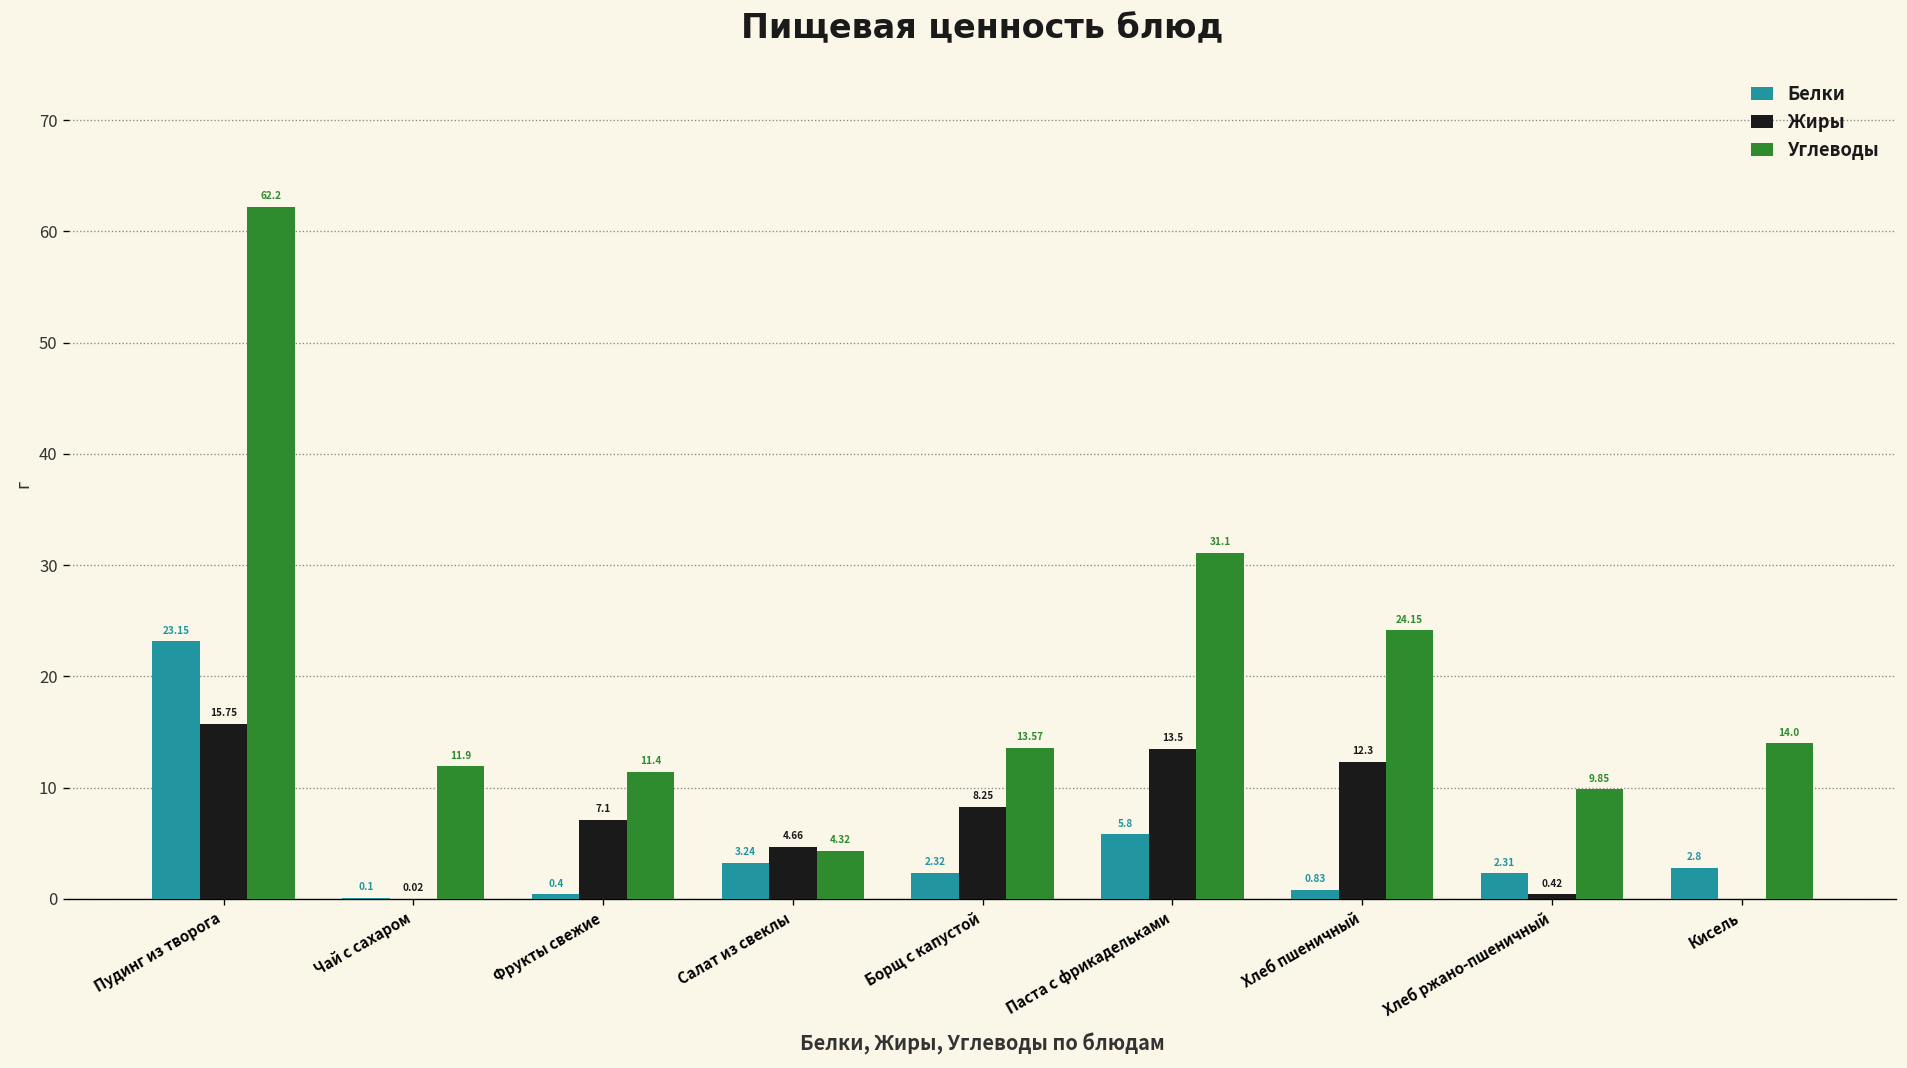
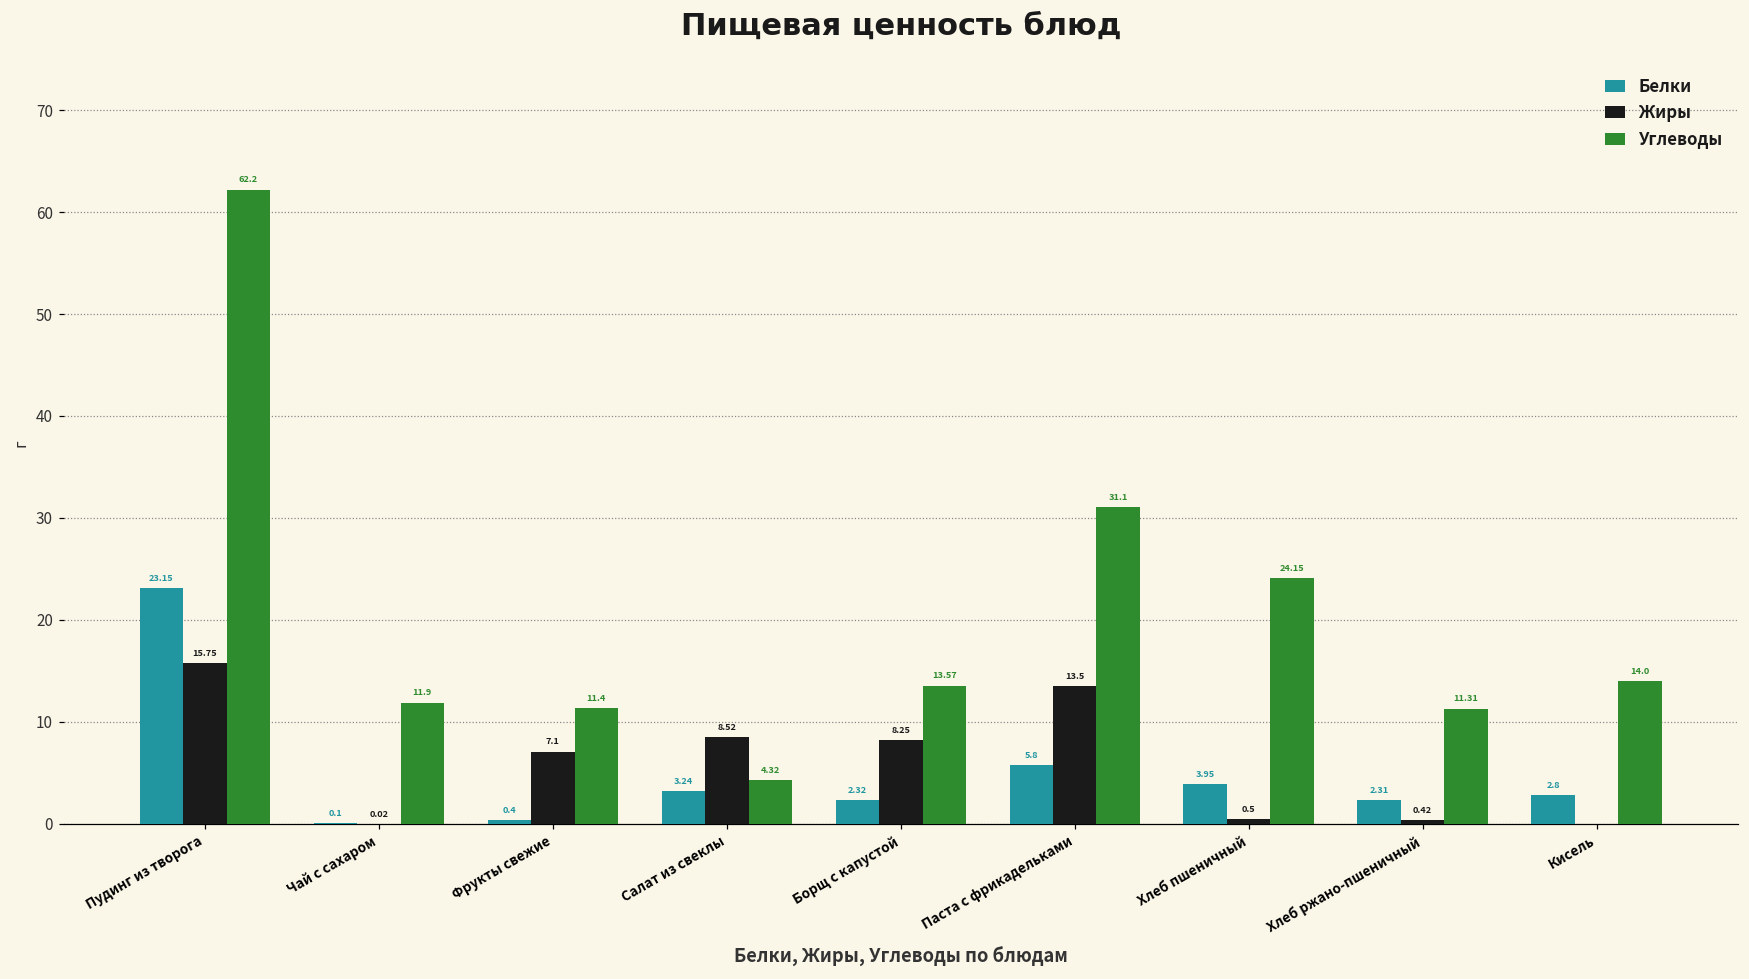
Жиры, Салат из свеклы: 4.66 -> 8.52
Белки, Хлеб пшеничный: 0.83 -> 3.95
Жиры, Хлеб пшеничный: 12.3 -> 0.5
Углеводы, Хлеб ржано-пшеничный: 9.85 -> 11.31
